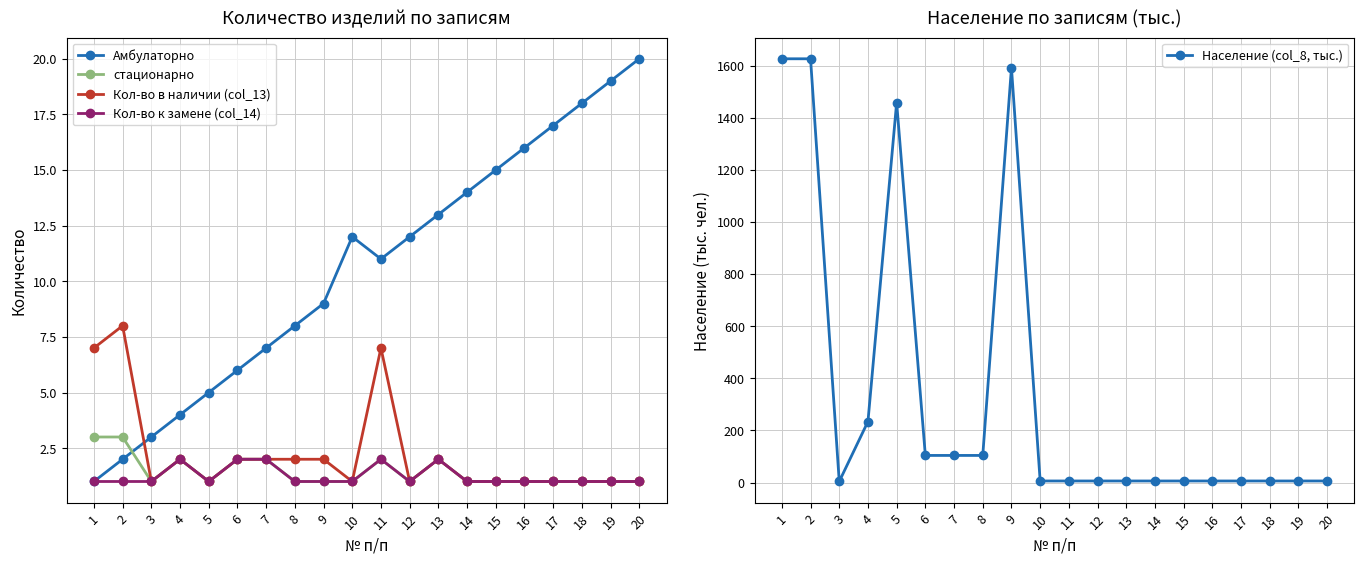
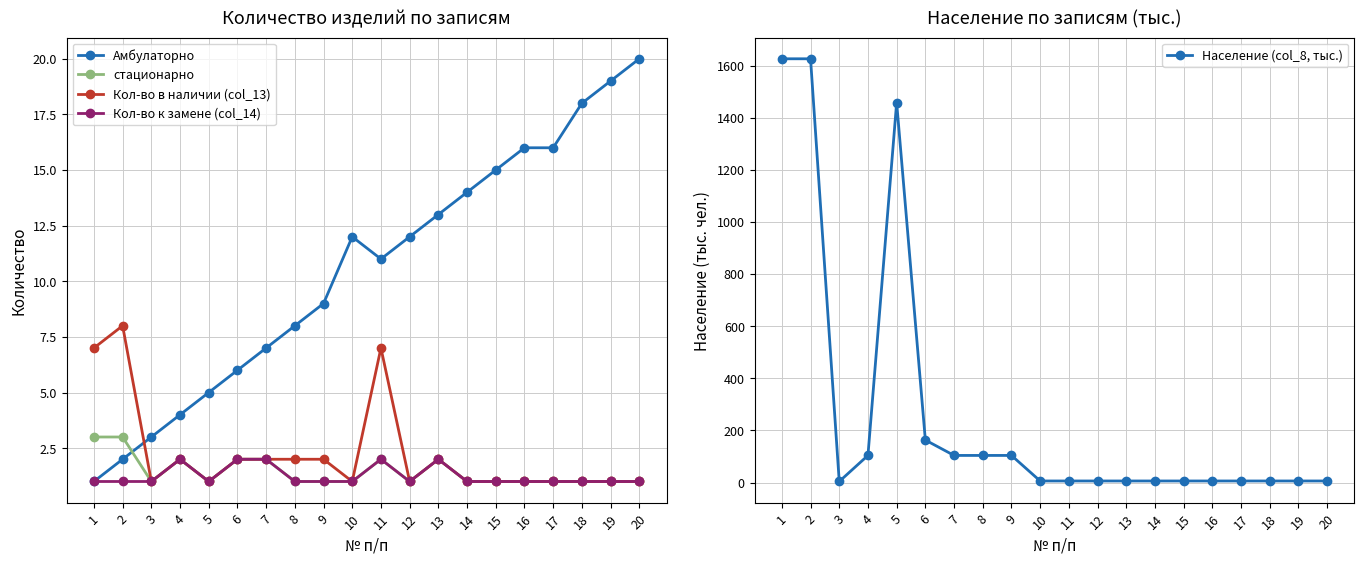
Количество изделий по записям, Амбулаторно, 17: 17 -> 16
Население по записям (тыс.), 4: 230 -> 100
Население по записям (тыс.), 6: 100 -> 160
Население по записям (тыс.), 9: 1590 -> 100
